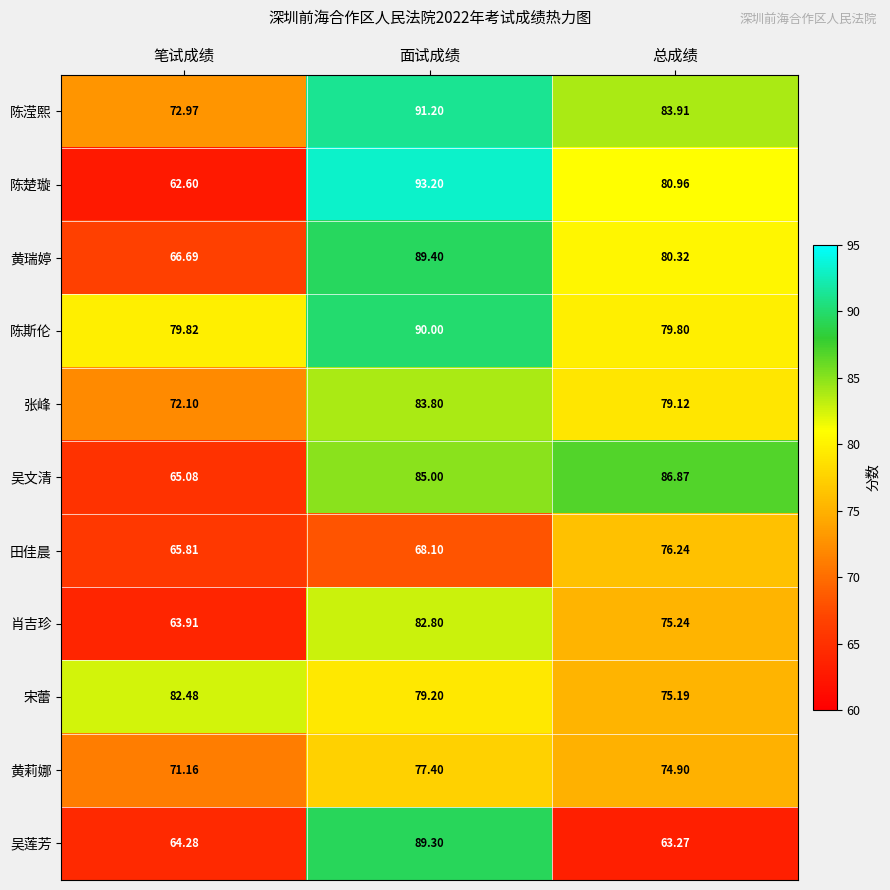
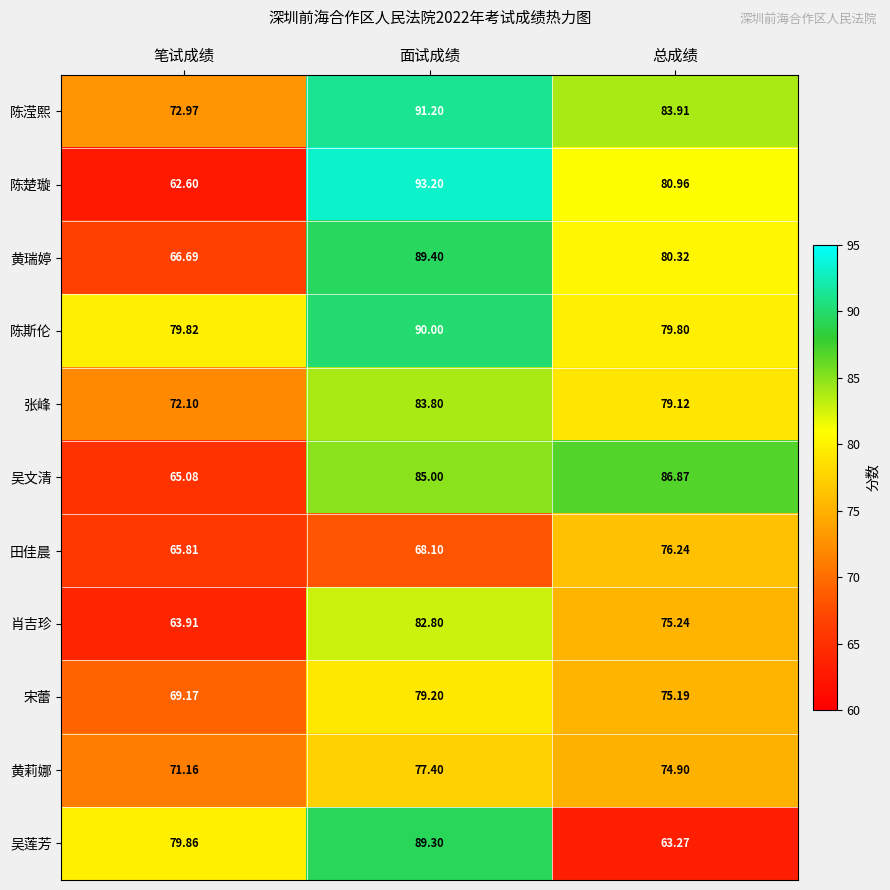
宋蕾, 笔试成绩: 82.48 -> 69.17
吴莲芳, 笔试成绩: 64.28 -> 79.86
